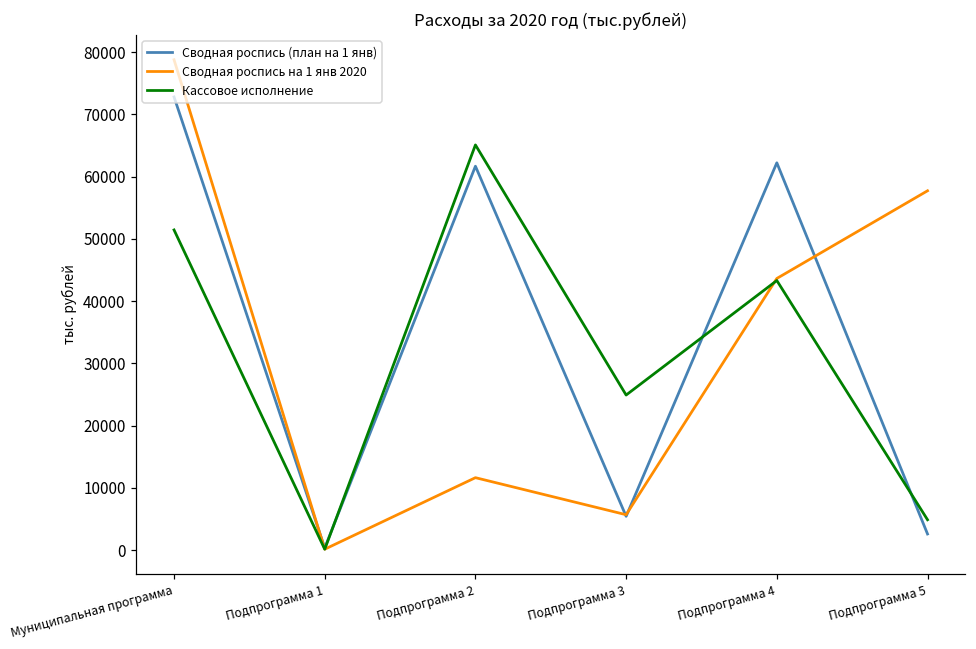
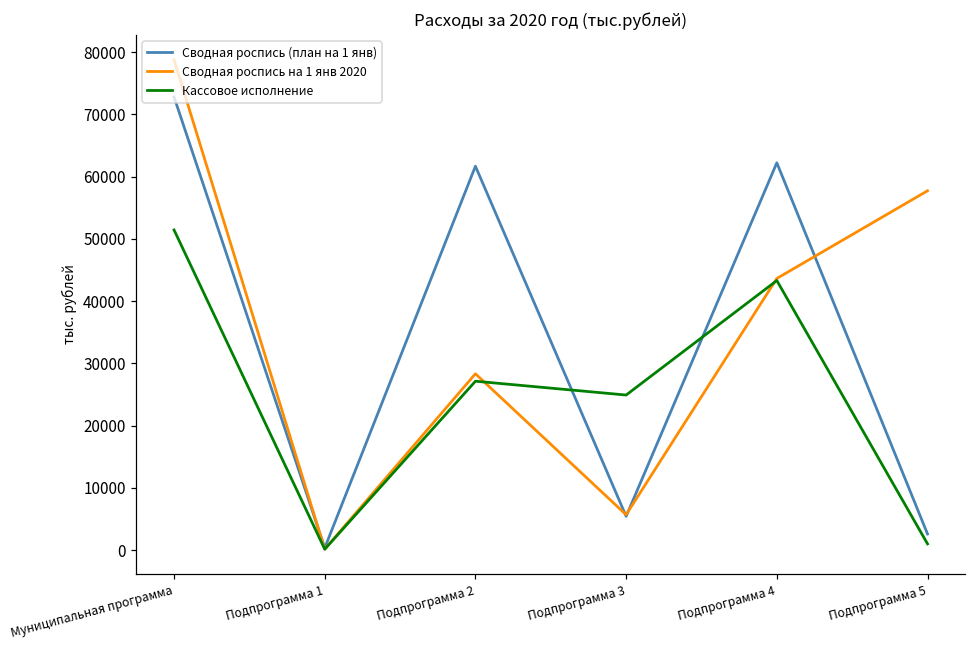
Сводная роспись на 1 янв 2020, Подпрограмма 2: 12000 -> 28000
Кассовое исполнение, Подпрограмма 2: 65000 -> 27000
Кассовое исполнение, Подпрограмма 5: 5000 -> 1000
